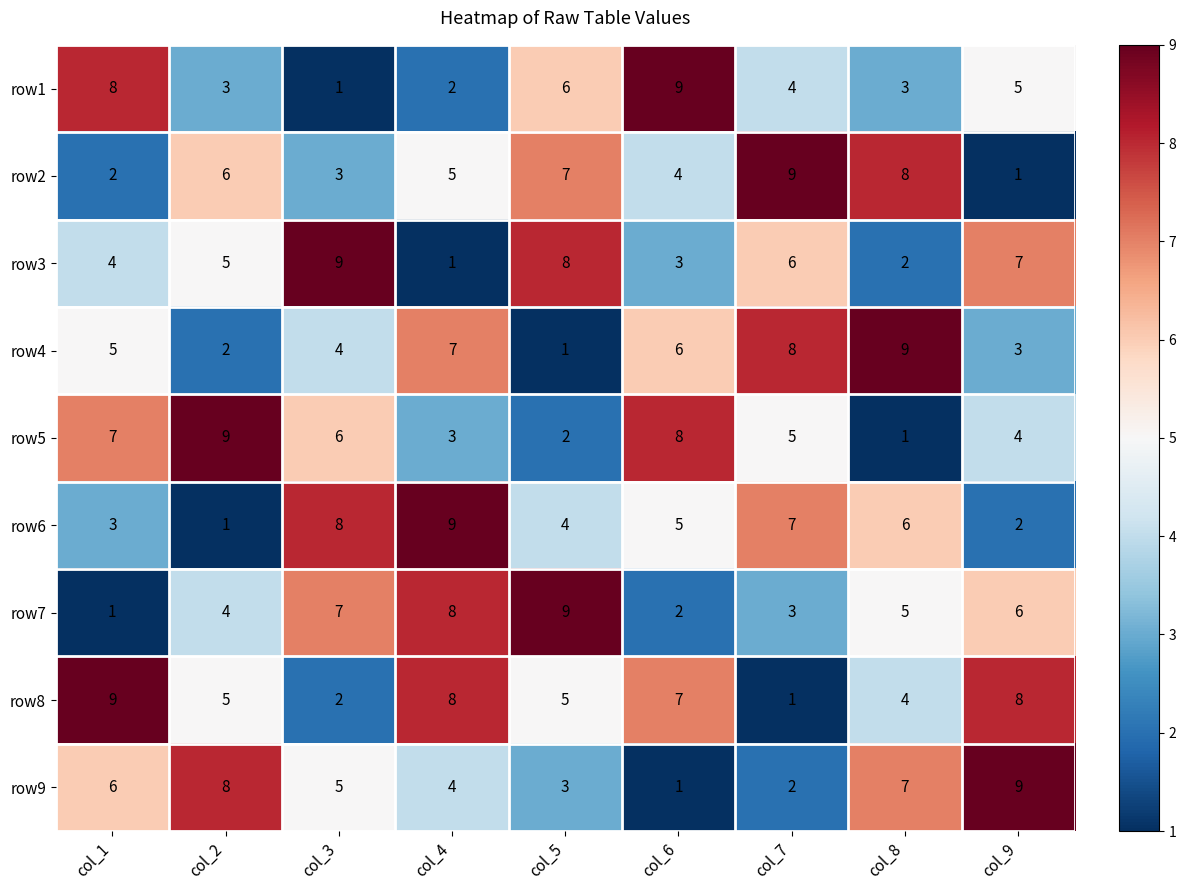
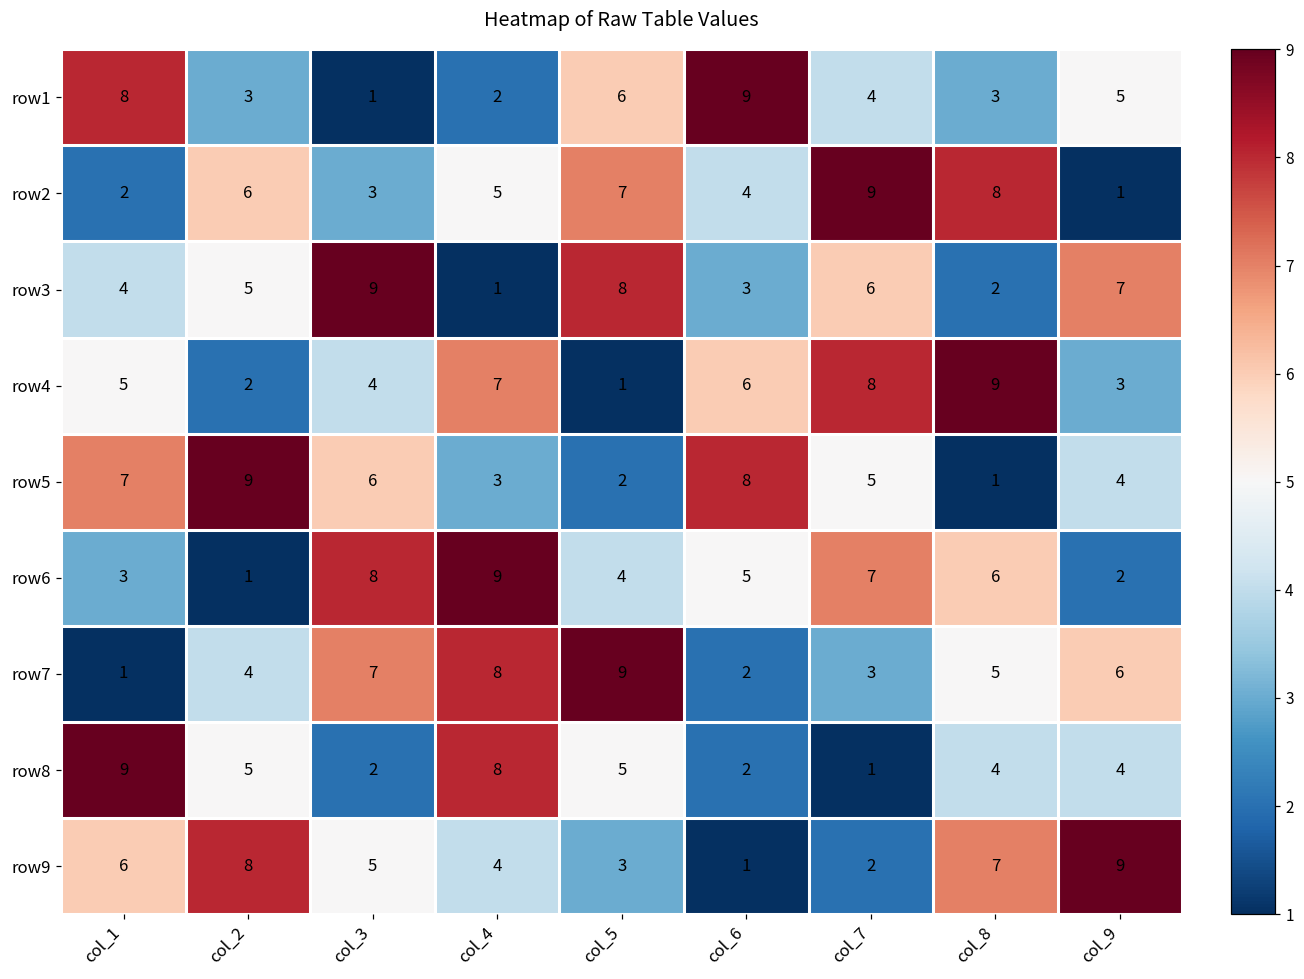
row8, col_6: 7 -> 2
row8, col_9: 8 -> 4
